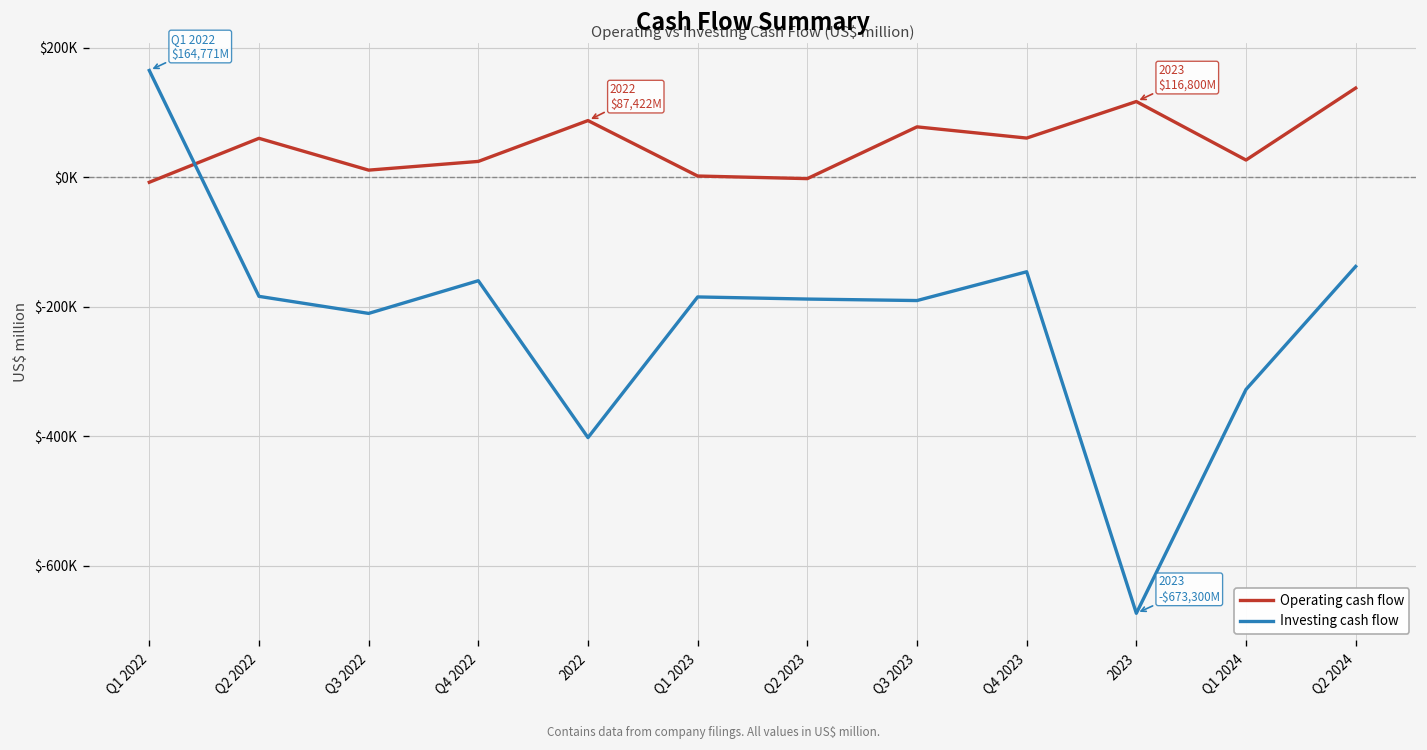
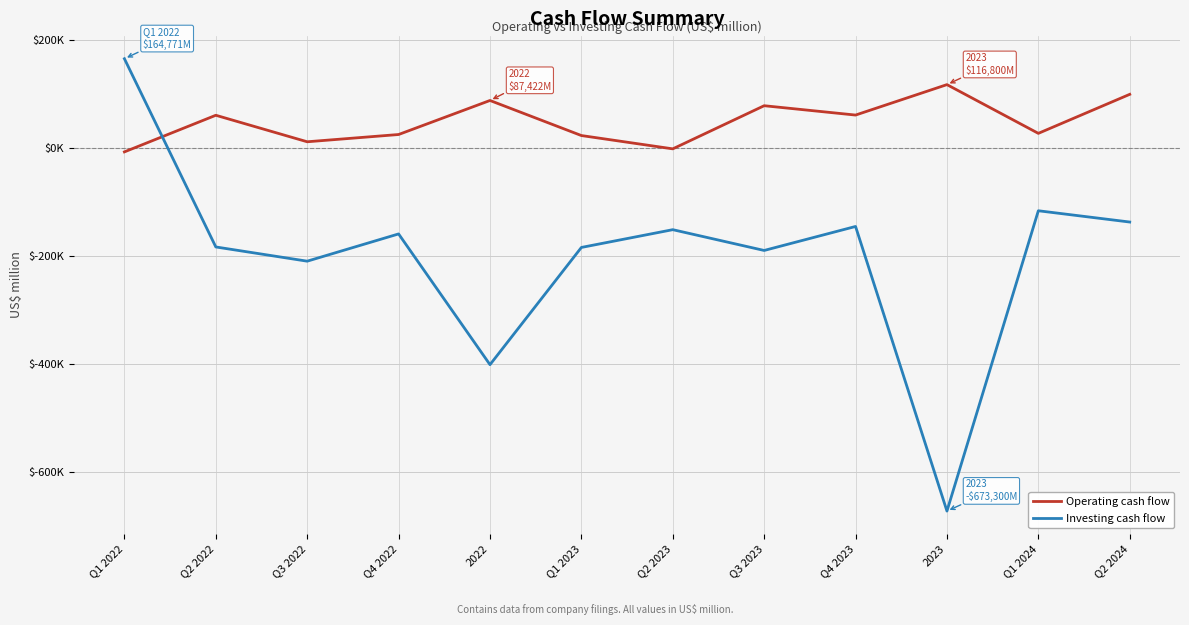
Operating cash flow, Q1 2023: $0 -> $20000
Investing cash flow, Q2 2023: $-190000 -> $-150000
Investing cash flow, Q1 2024: $-330000 -> $-120000
Operating cash flow, Q2 2024: $140000 -> $100000
